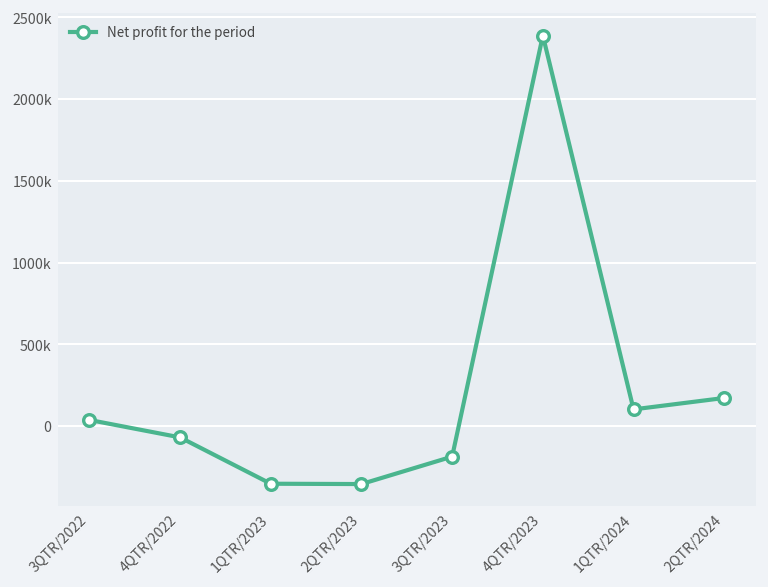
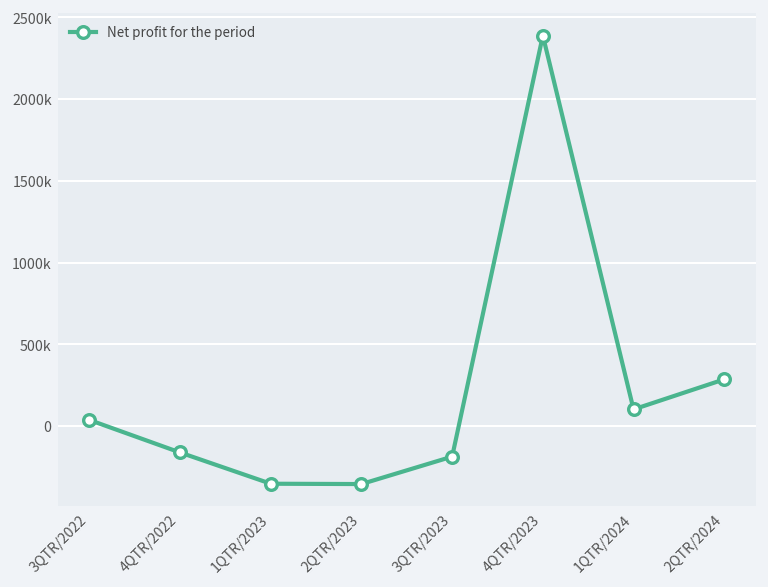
4QTR/2022: -70000 -> -160000
2QTR/2024: 170000 -> 290000
